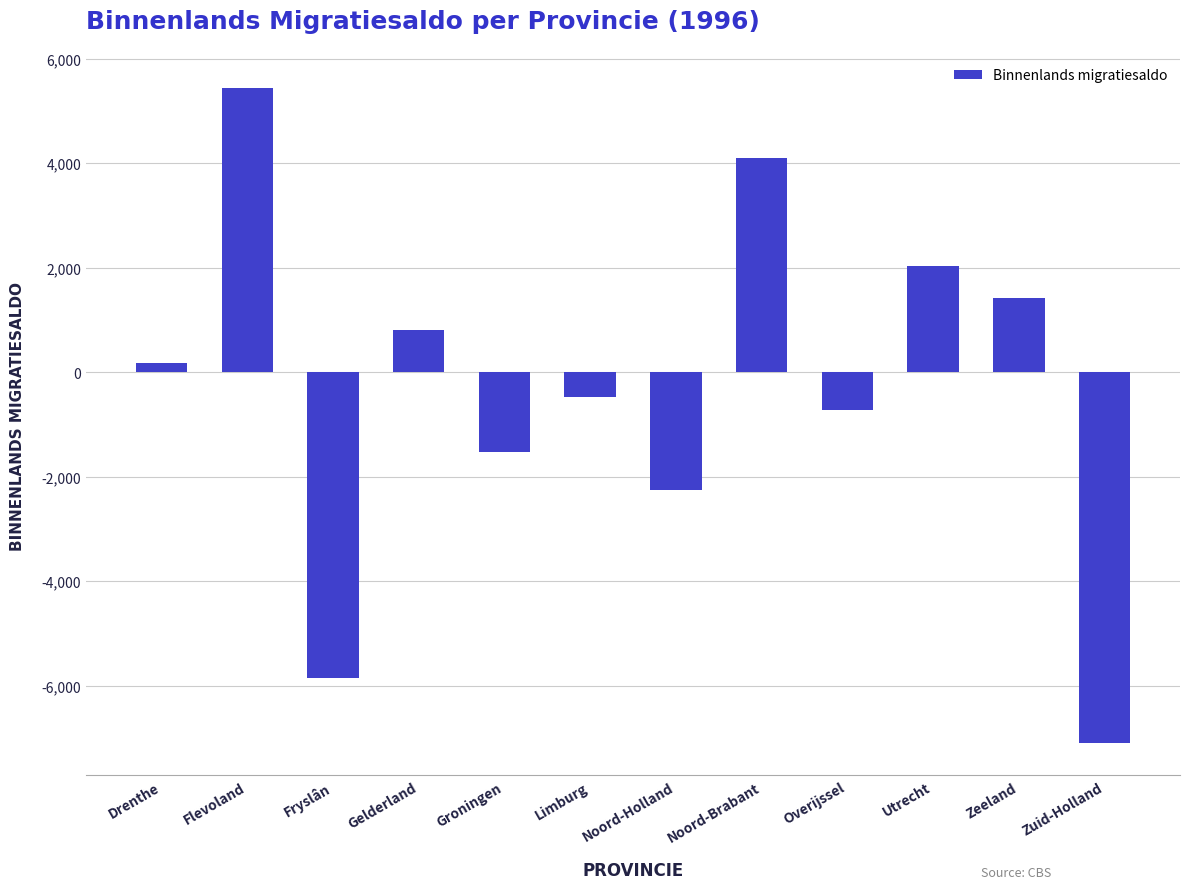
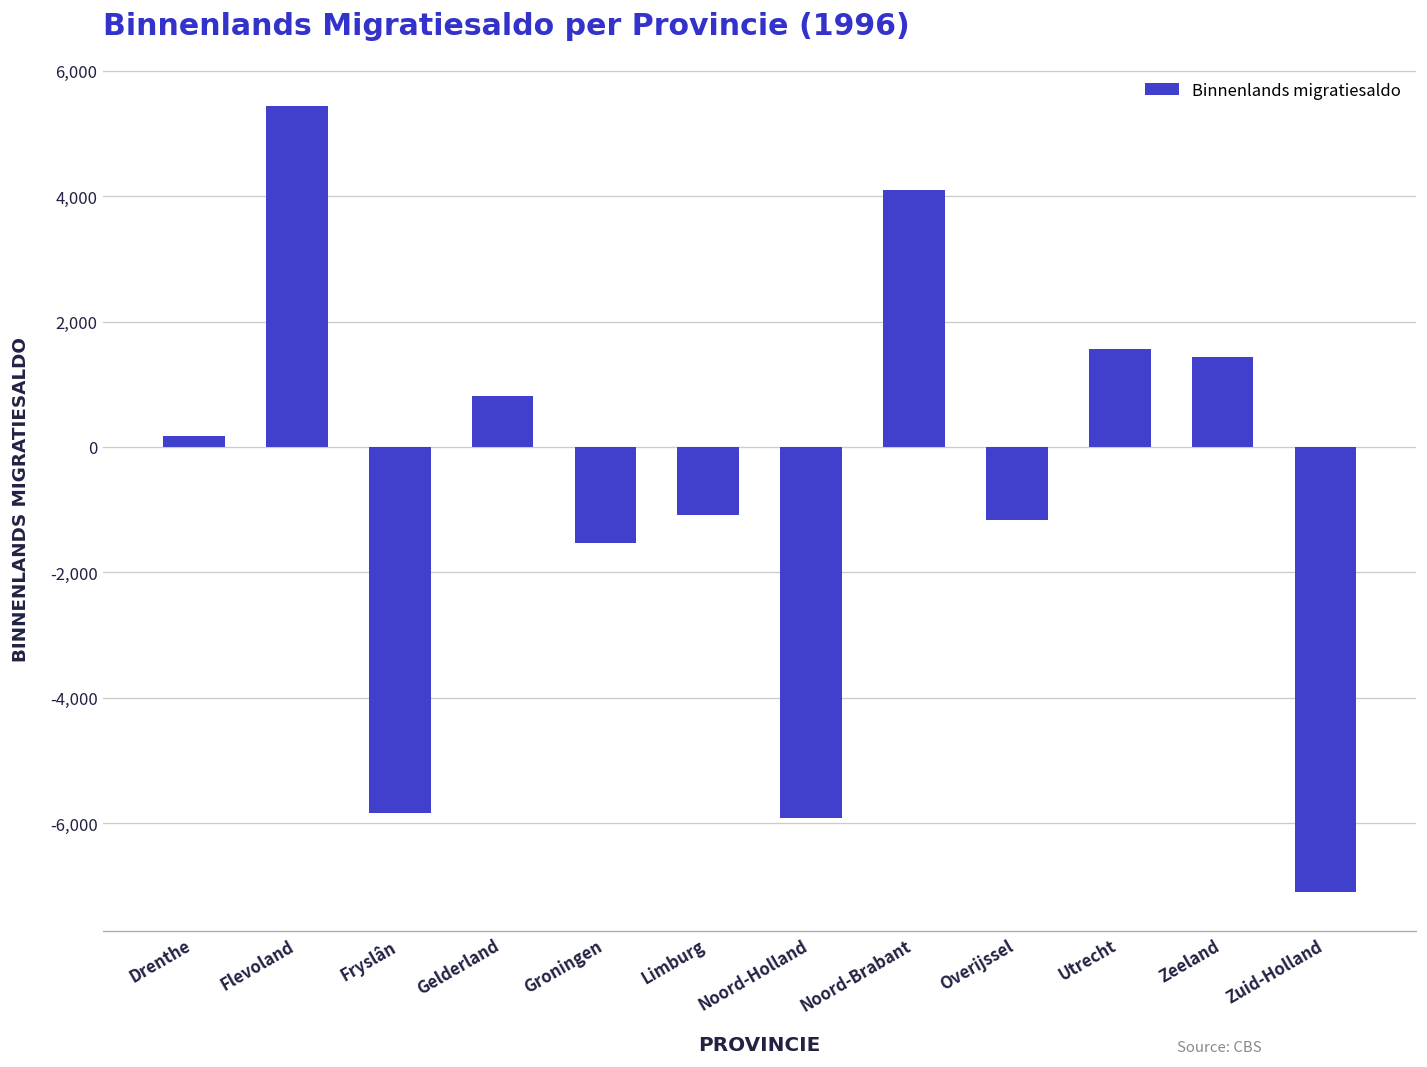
Limburg: -500 -> -1,100
Noord-Holland: -2,300 -> -5,900
Overijssel: -700 -> -1,200
Utrecht: 2,000 -> 1,600
